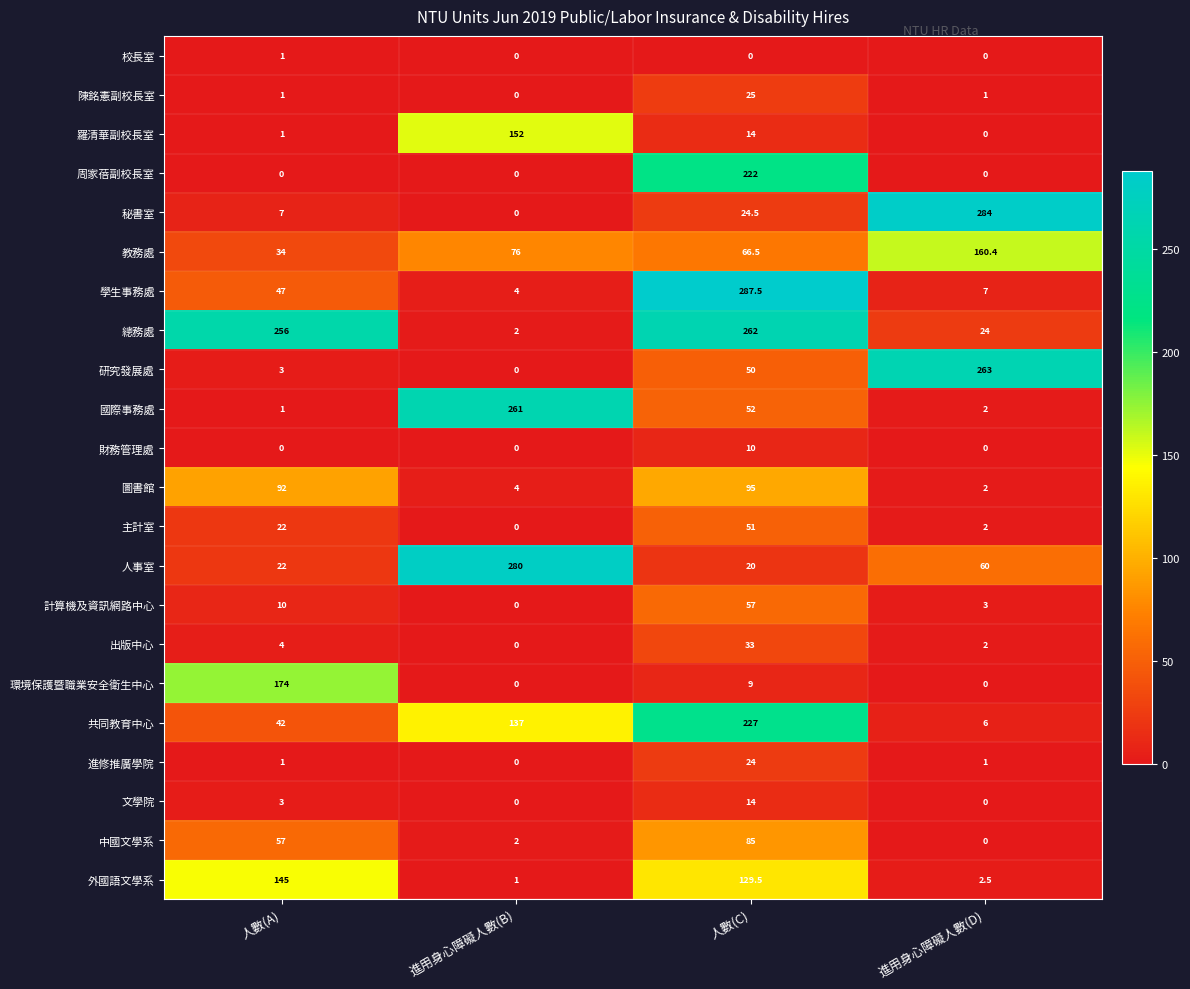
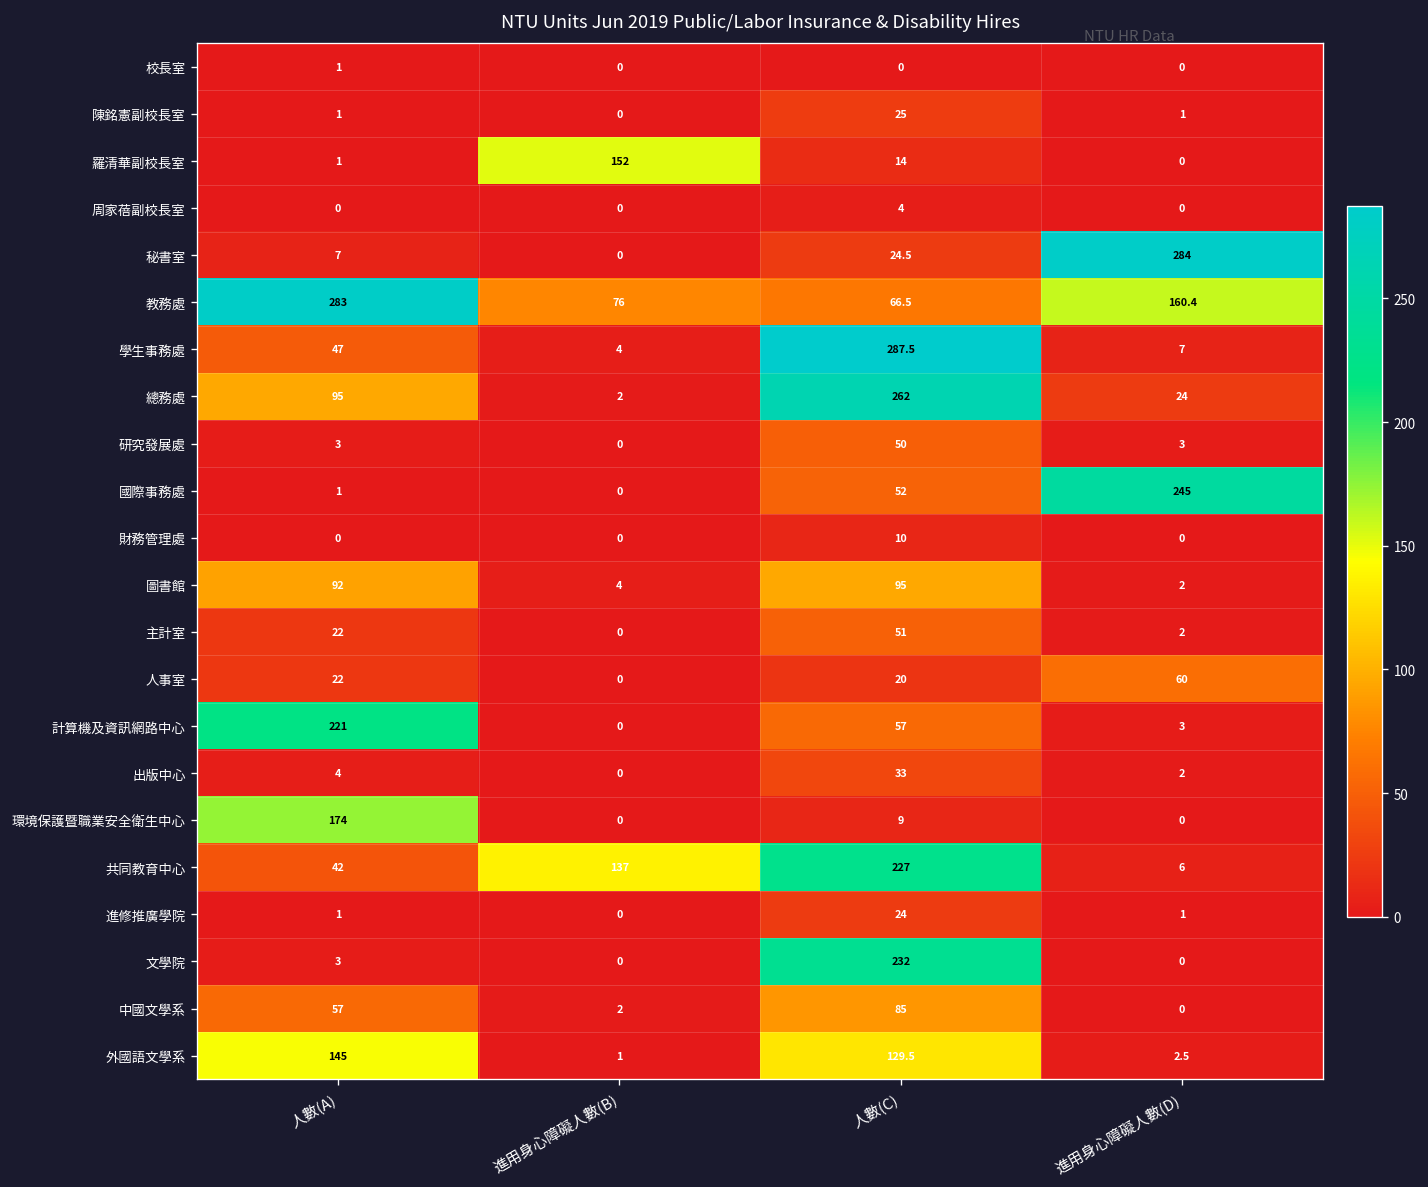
周家蓓副校長室, 人數(C): 222 -> 4
教務處, 人數(A): 34 -> 283
總務處, 人數(A): 256 -> 95
研究發展處, 進用身心障礙人數(D): 263 -> 3
國際事務處, 進用身心障礙人數(B): 261 -> 0
國際事務處, 進用身心障礙人數(D): 2 -> 245
人事室, 進用身心障礙人數(B): 280 -> 0
計算機及資訊網路中心, 人數(A): 10 -> 221
文學院, 人數(C): 14 -> 232
